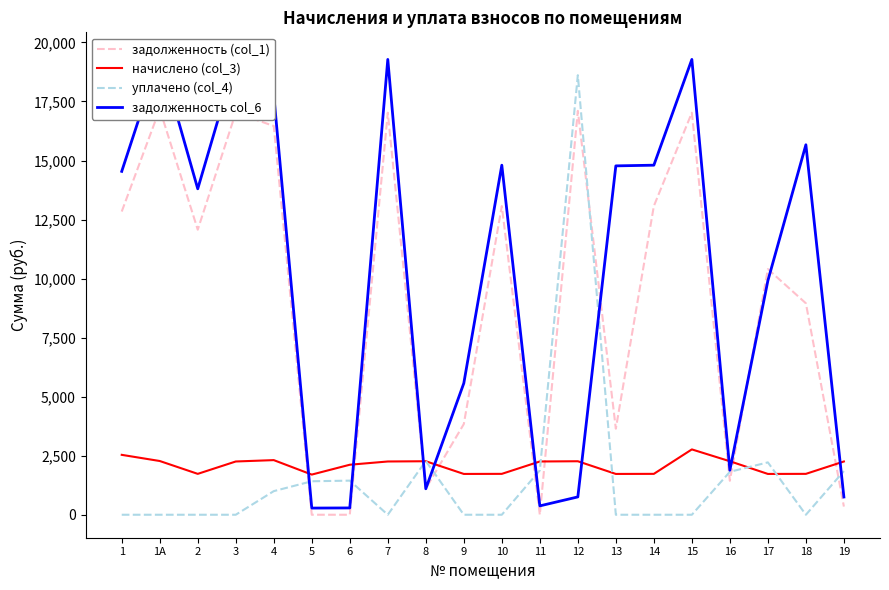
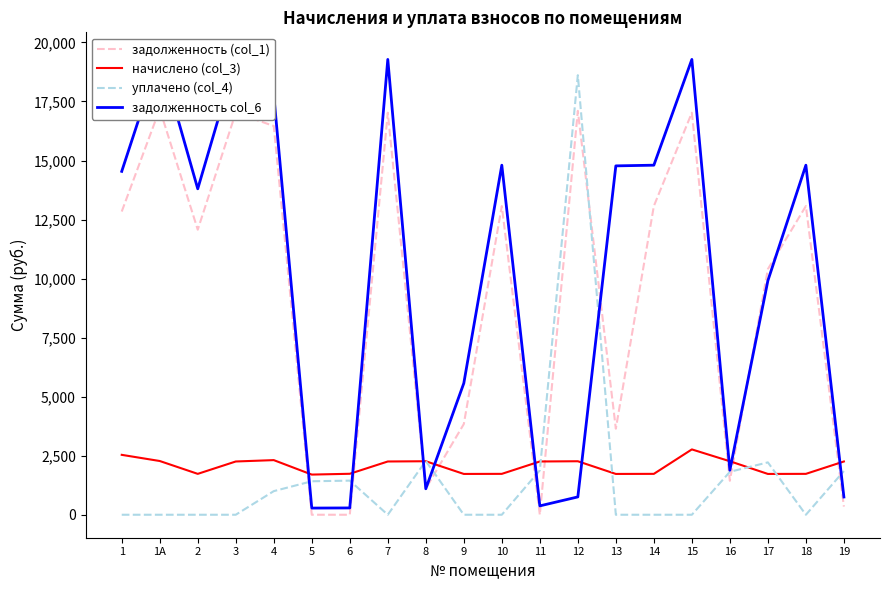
начислено (col_3), 6: 2,100 -> 1,700
задолженность (col_1), 18: 9,000 -> 13,100
задолженность col_6, 18: 15,700 -> 14,800
